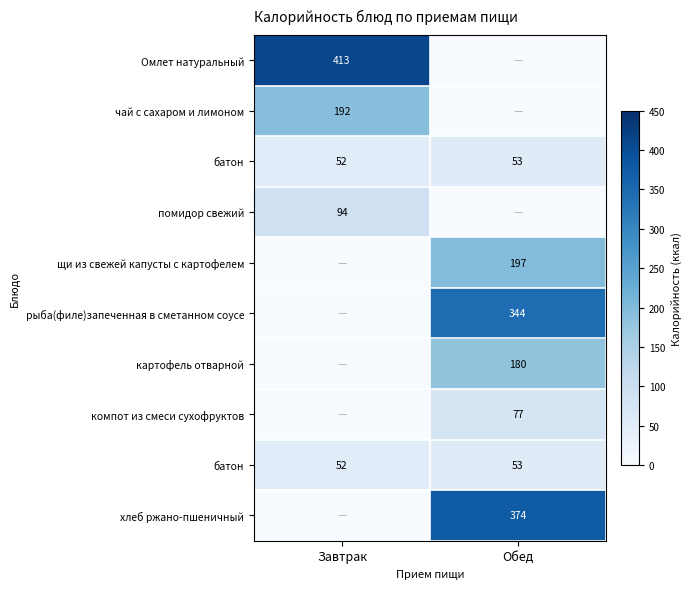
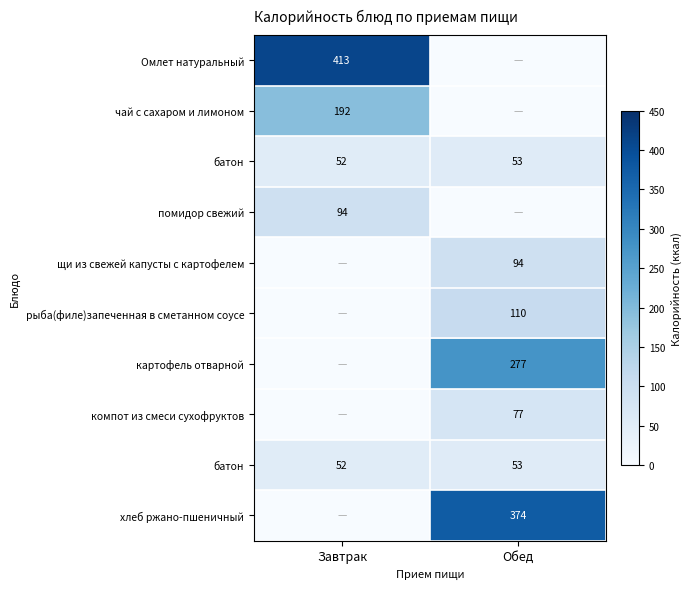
щи из свежей капусты с картофелем, Обед: 197 -> 94
рыба(филе)запеченная в сметанном соусе, Обед: 344 -> 110
картофель отварной, Обед: 180 -> 277
